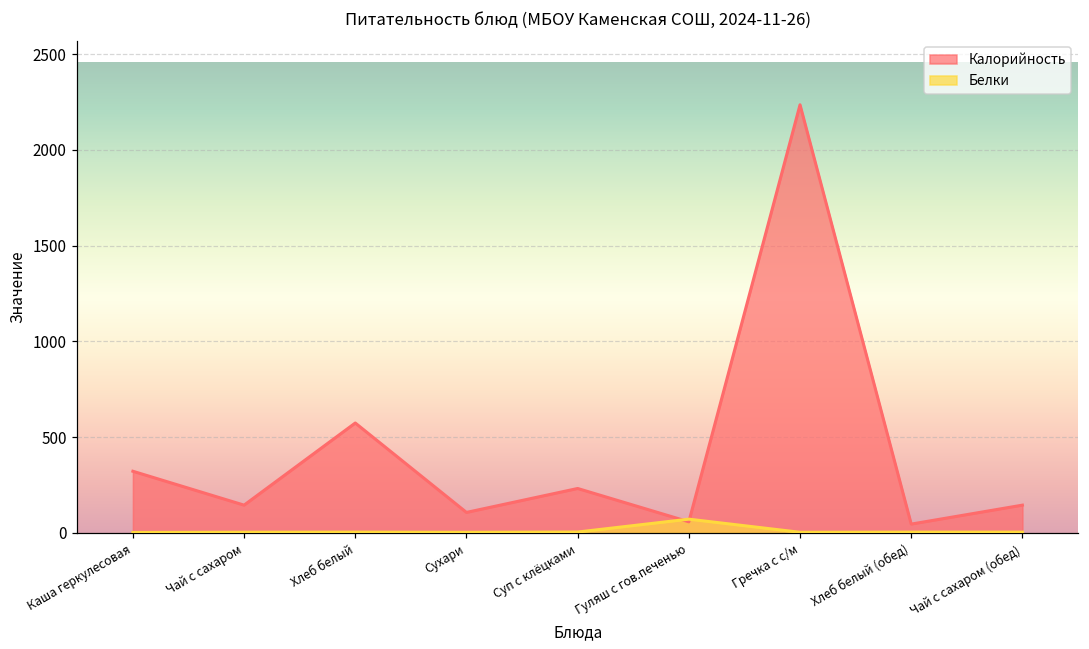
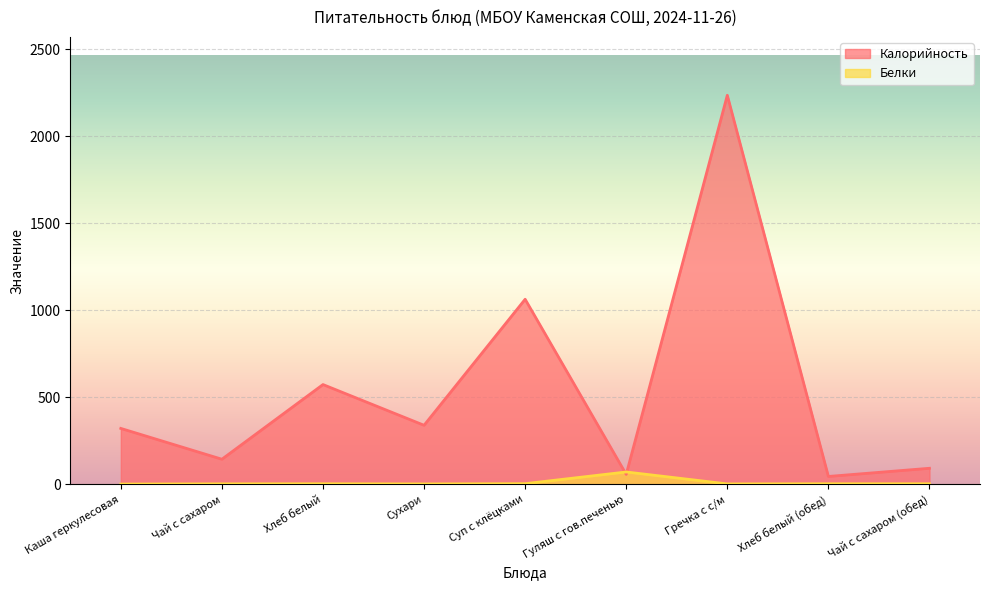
Калорийность, Сухари: 110 -> 340
Калорийность, Суп с клёцками: 230 -> 1060
Калорийность, Чай с сахаром (обед): 150 -> 90
